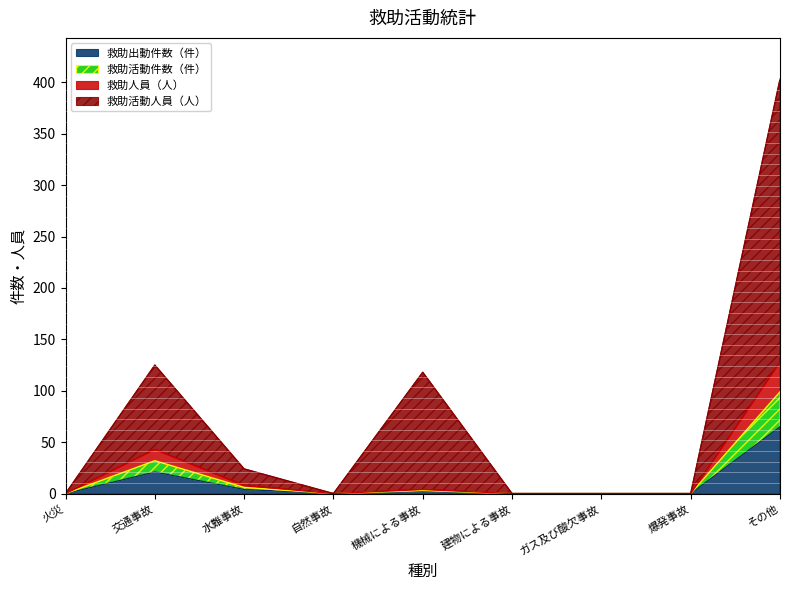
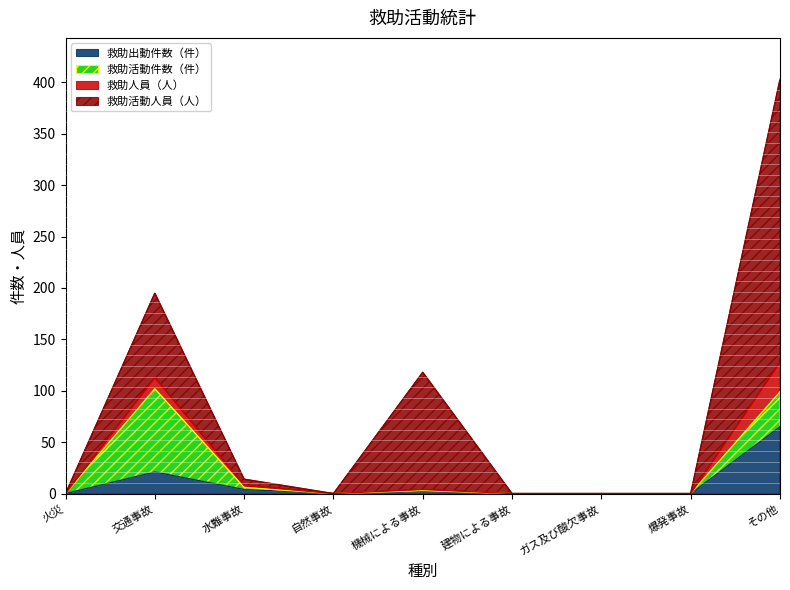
救助活動件数（件）, 交通事故: 11 -> 81
救助活動人員（人）, 水難事故: 16 -> 6
